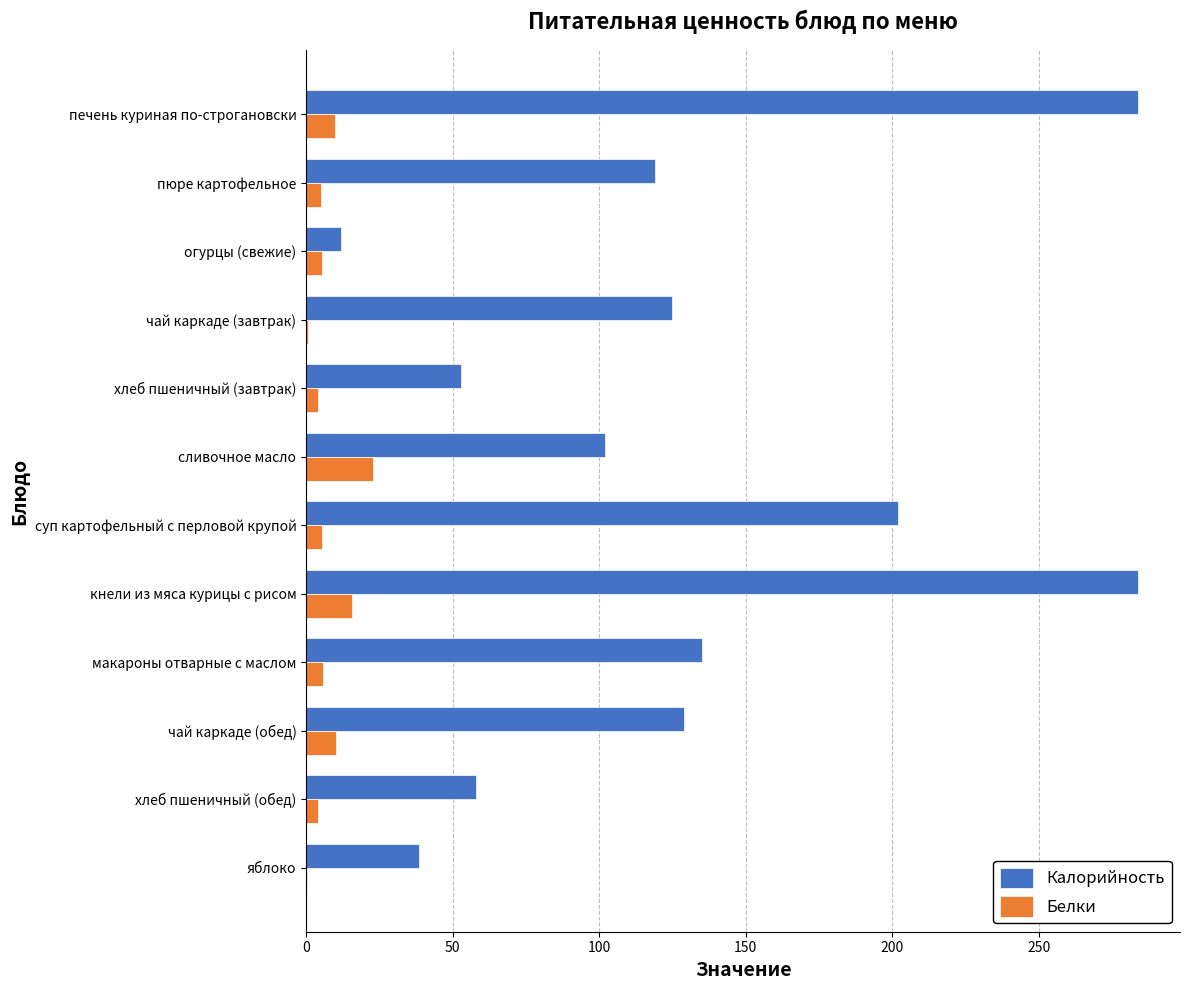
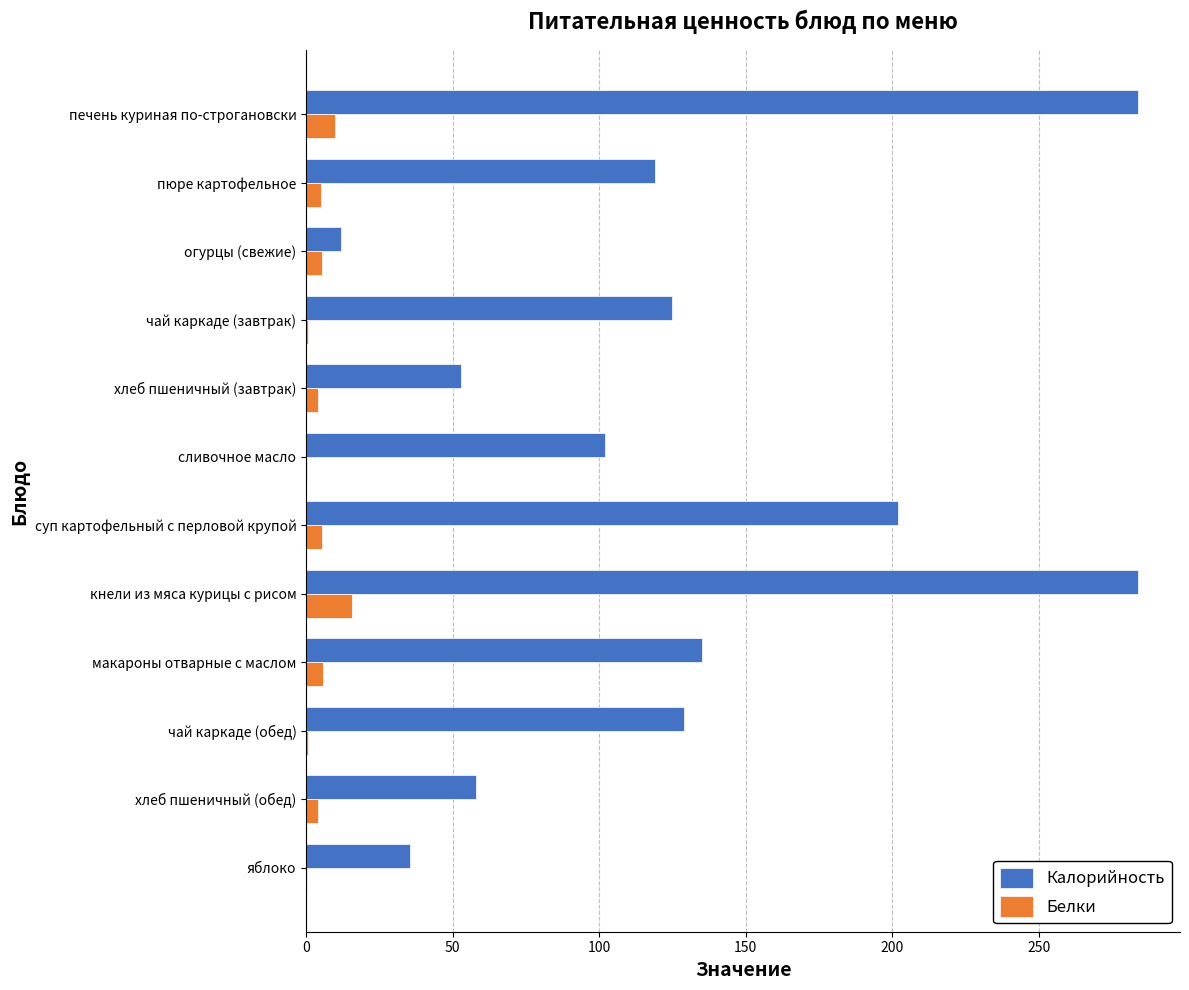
Белки, сливочное масло: 23 -> 0
Белки, чай каркаде (обед): 10 -> 1
Калорийность, яблоко: 38 -> 35
